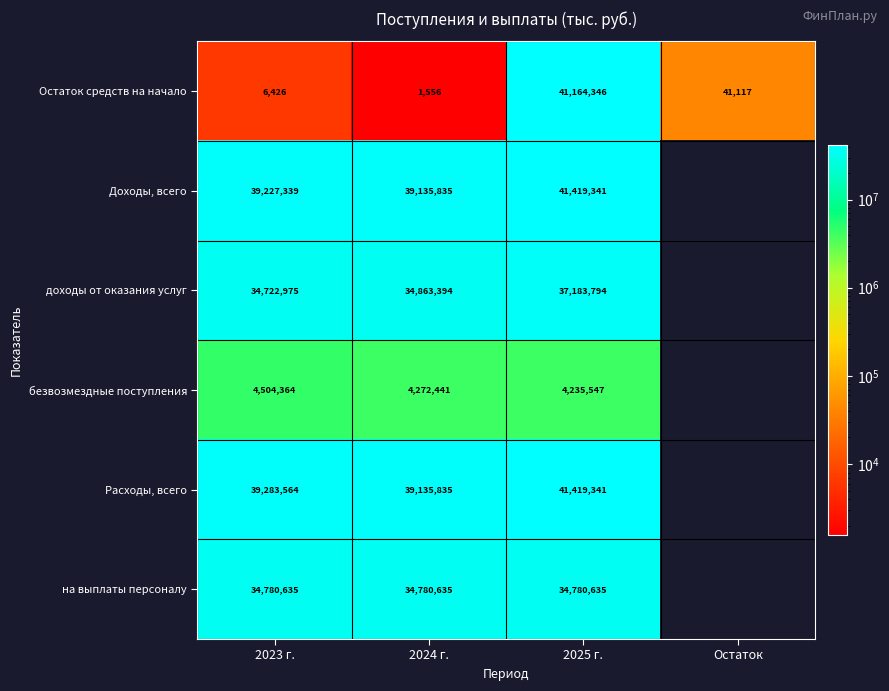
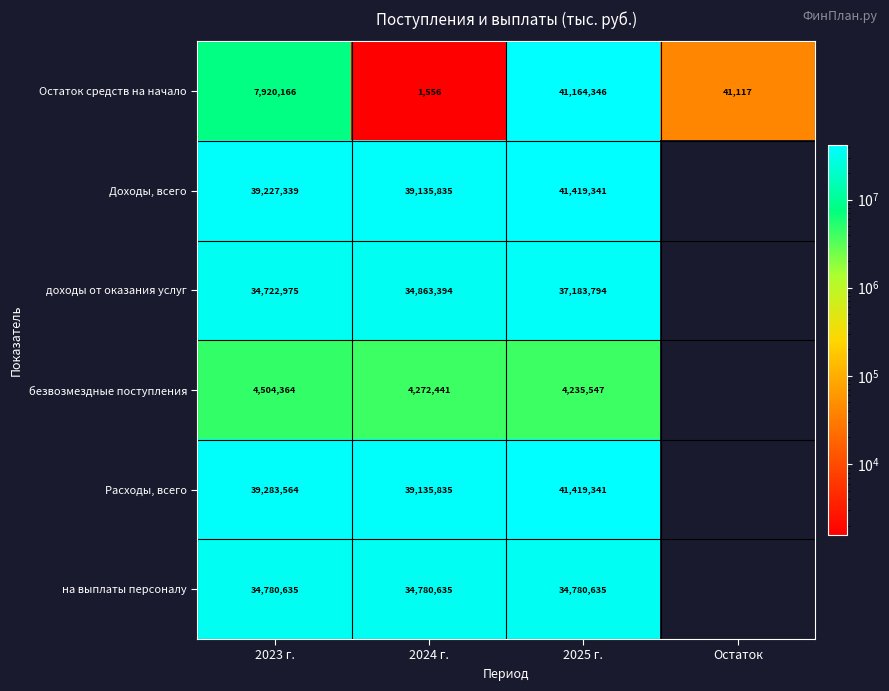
Остаток средств на начало, 2023 г.: 6,426 -> 7,920,166
